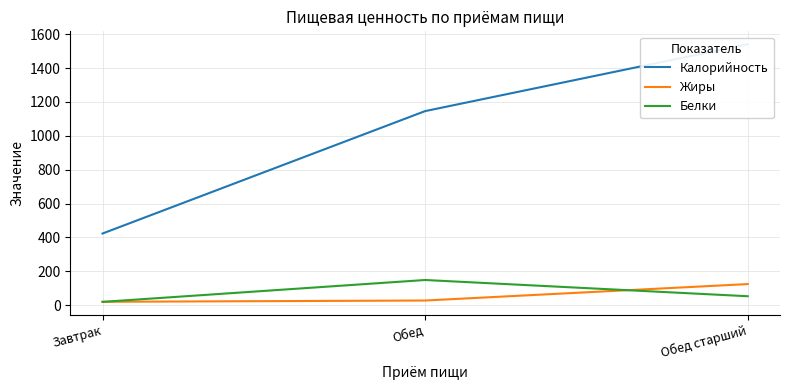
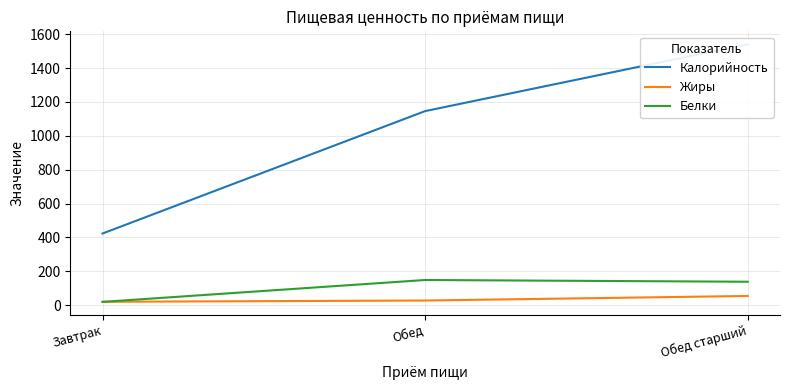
Жиры, Обед старший: 120 -> 50
Белки, Обед старший: 50 -> 140
